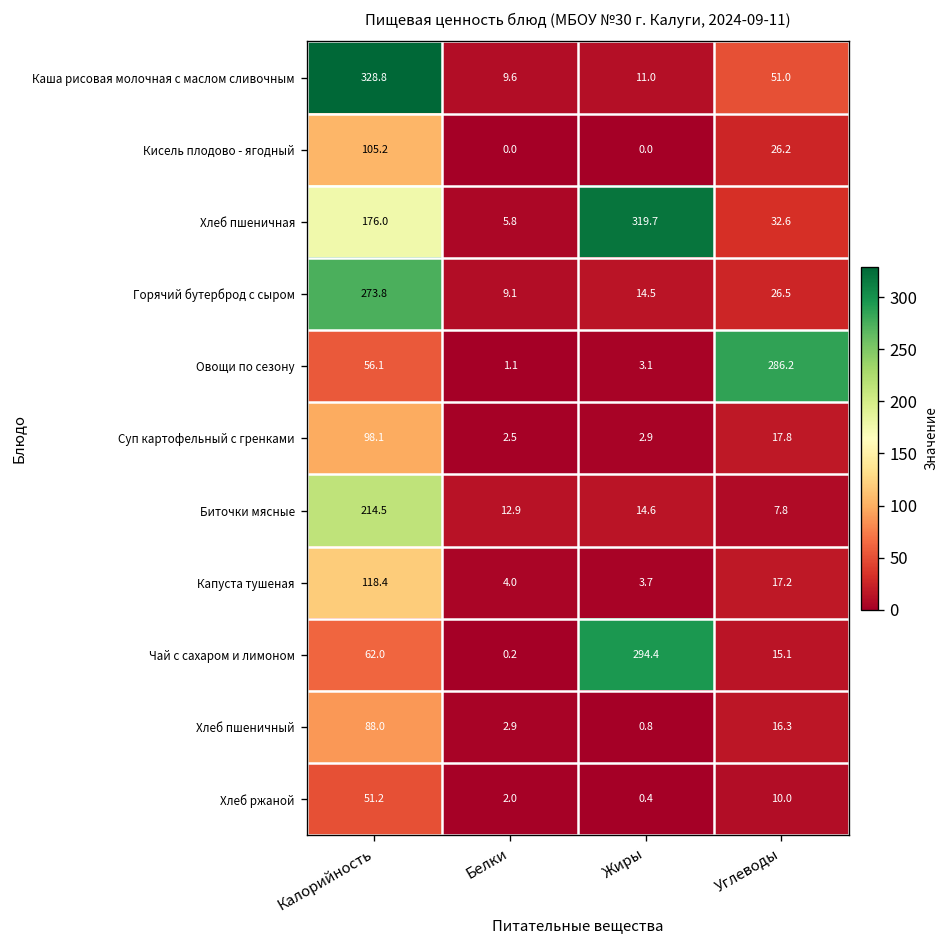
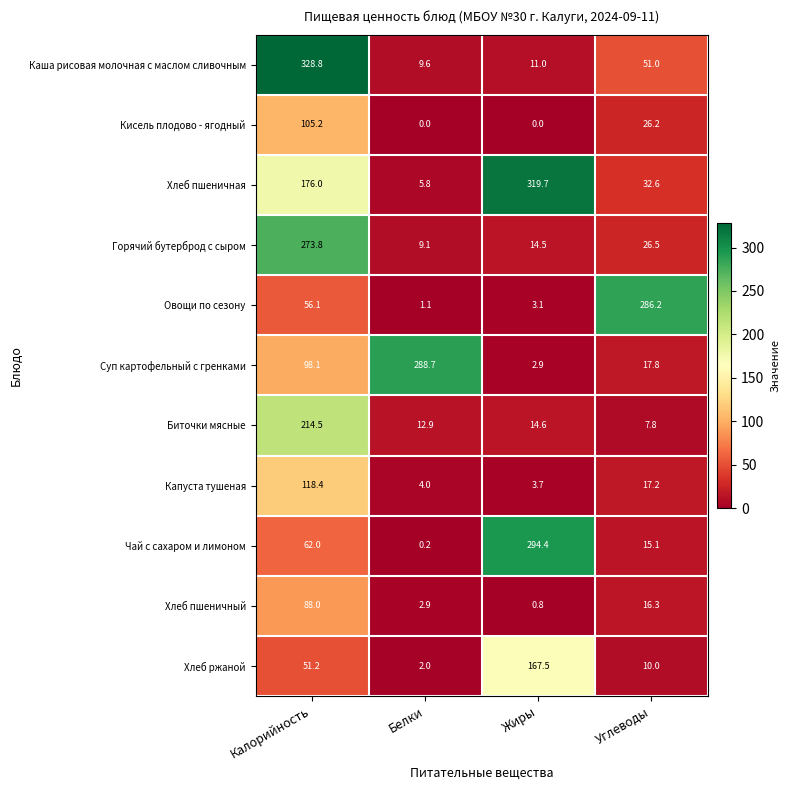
Суп картофельный с гренками, Белки: 2.5 -> 288.7
Хлеб ржаной, Жиры: 0.4 -> 167.5
